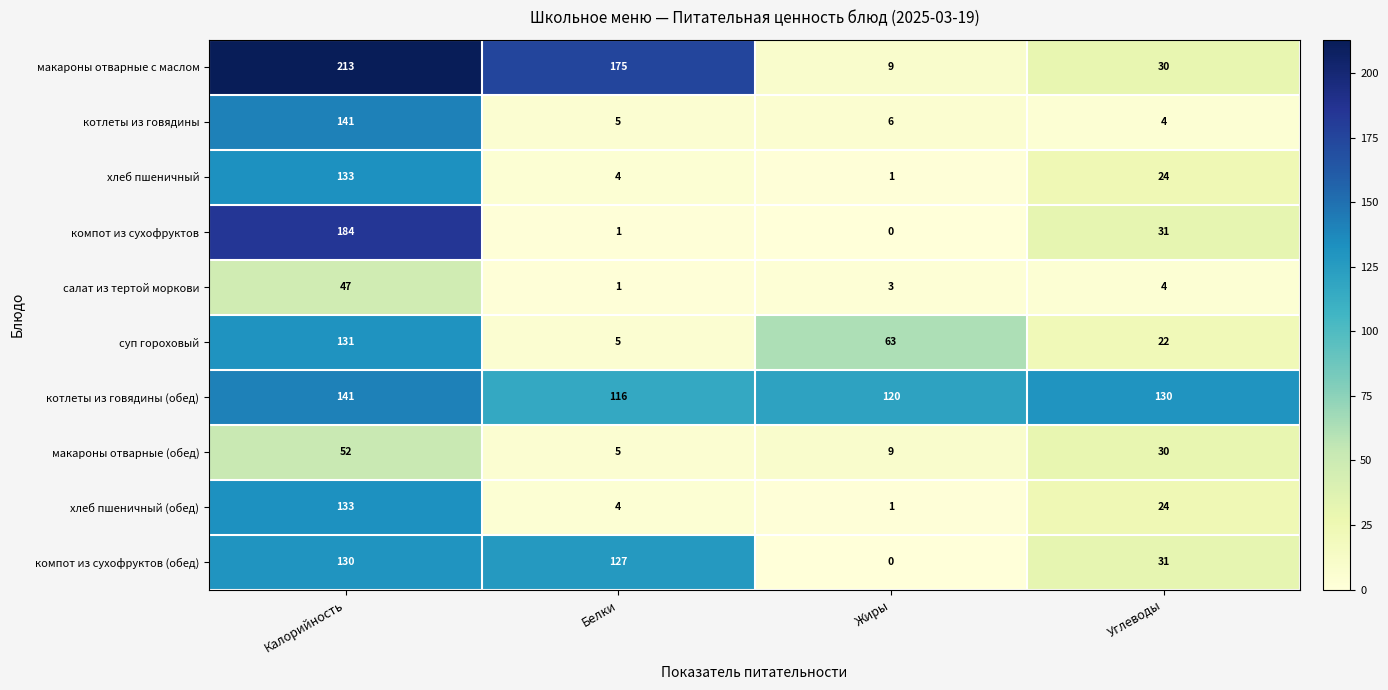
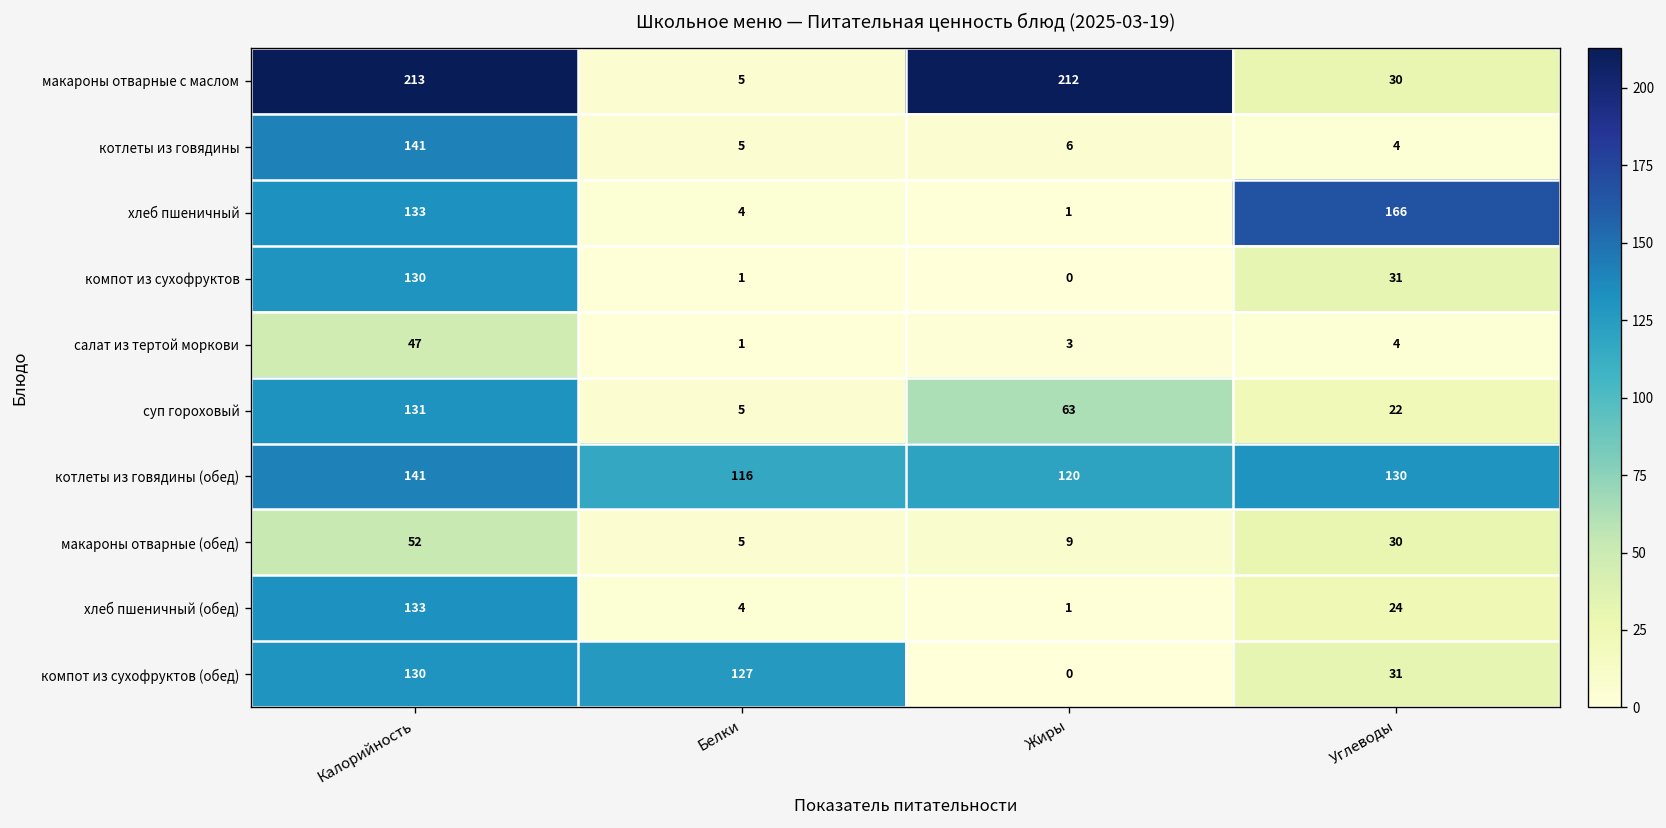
макароны отварные с маслом, Белки: 175 -> 5
макароны отварные с маслом, Жиры: 9 -> 212
хлеб пшеничный, Углеводы: 24 -> 166
компот из сухофруктов, Калорийность: 184 -> 130
